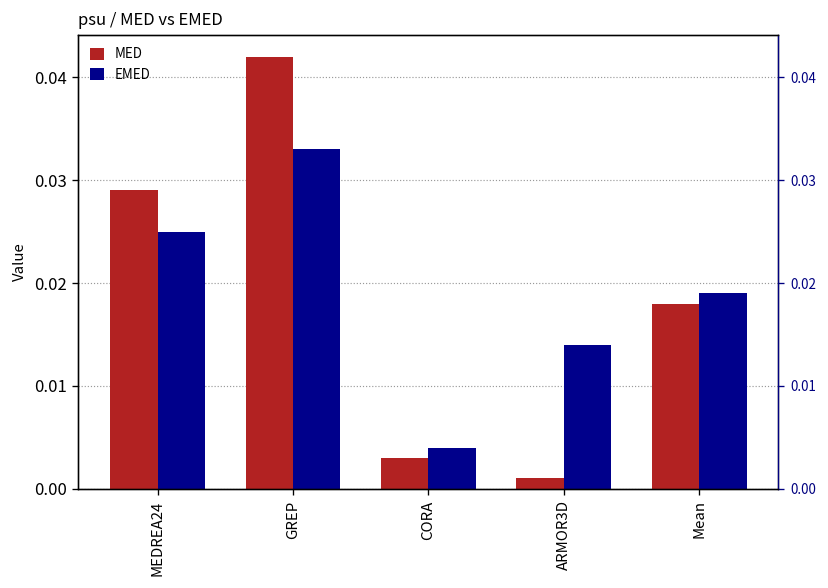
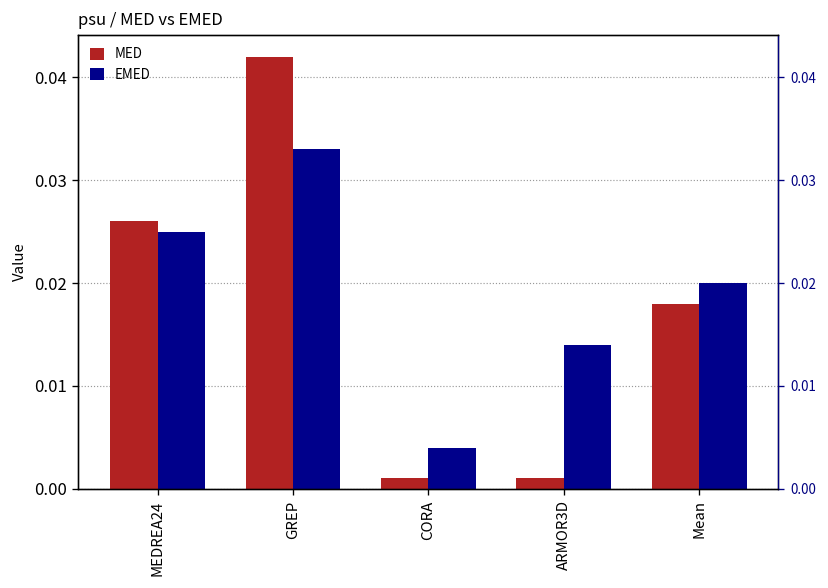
MED, MEDREA24: 0.029 -> 0.026
MED, CORA: 0.003 -> 0.001
EMED, Mean: 0.019 -> 0.020
